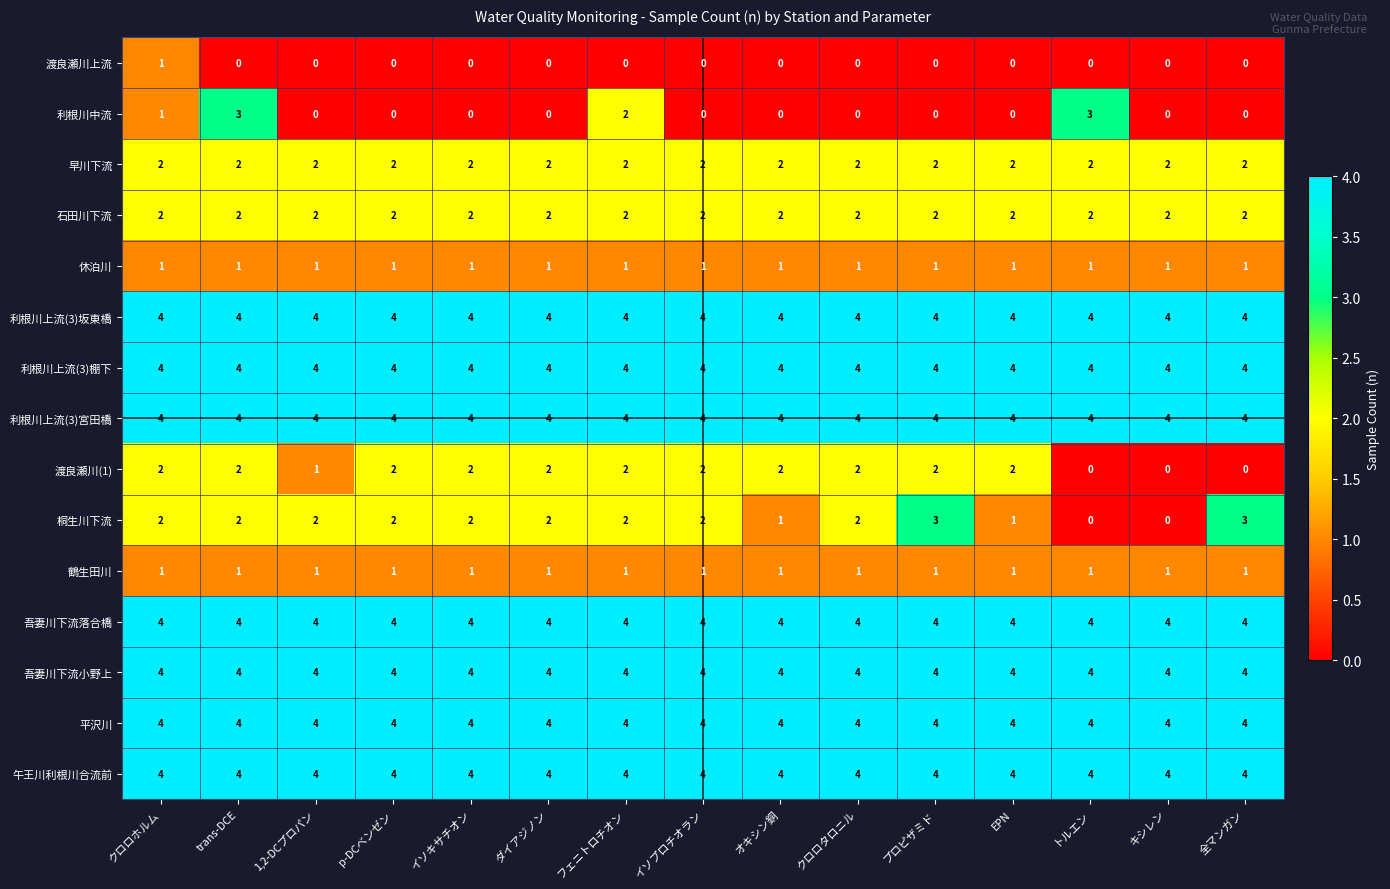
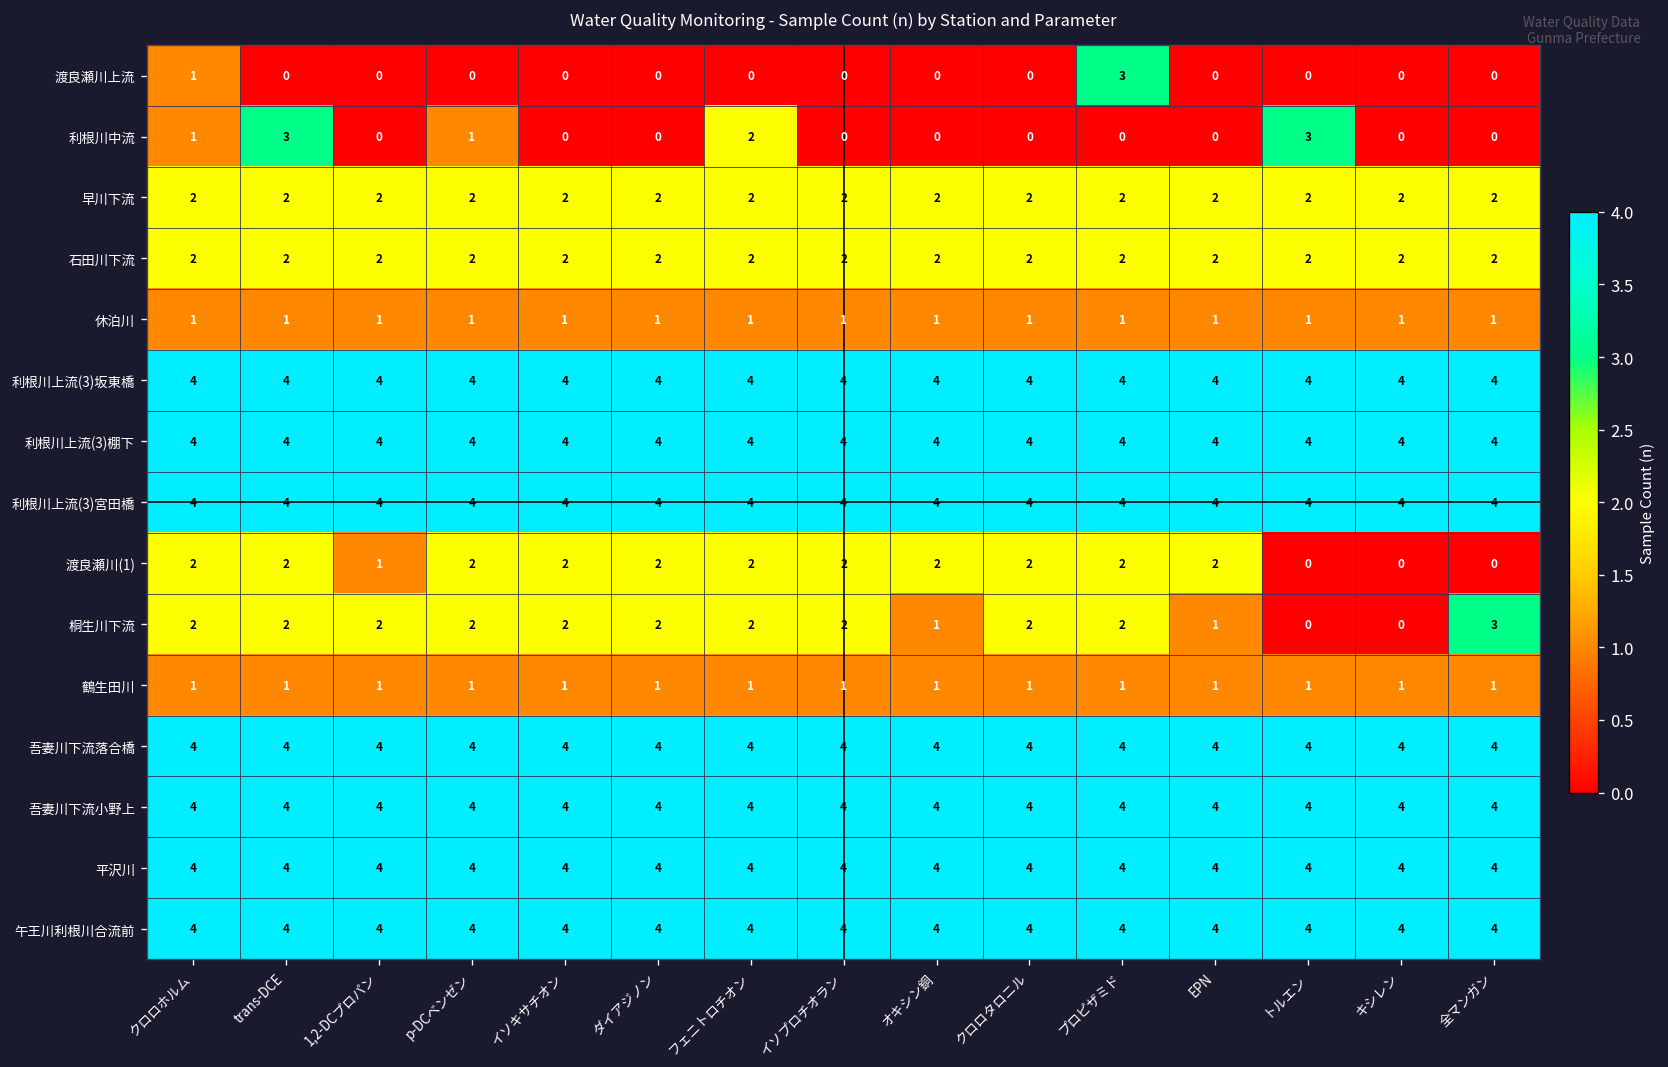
渡良瀬川上流, プロピザミド: 0 -> 3
利根川中流, p-DCベンゼン: 0 -> 1
桐生川下流, プロピザミド: 3 -> 2
